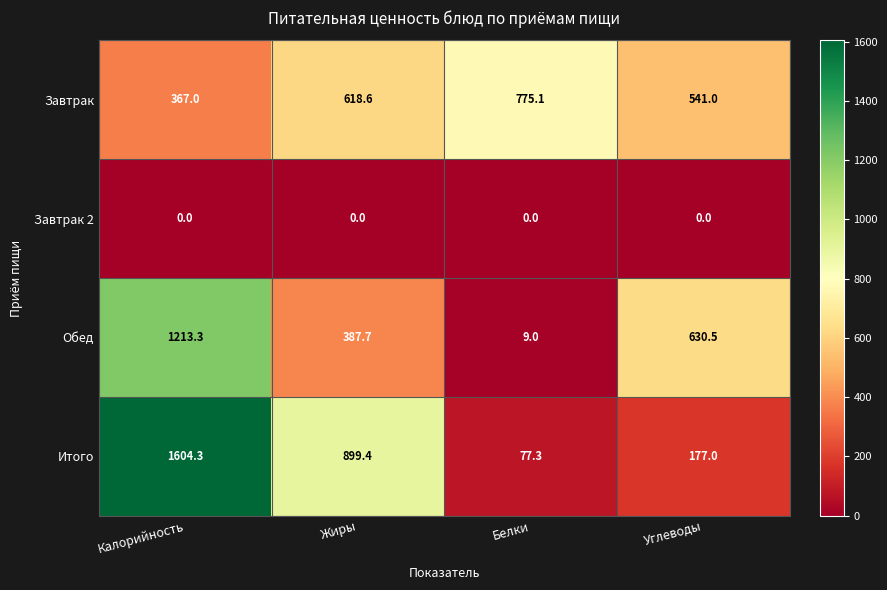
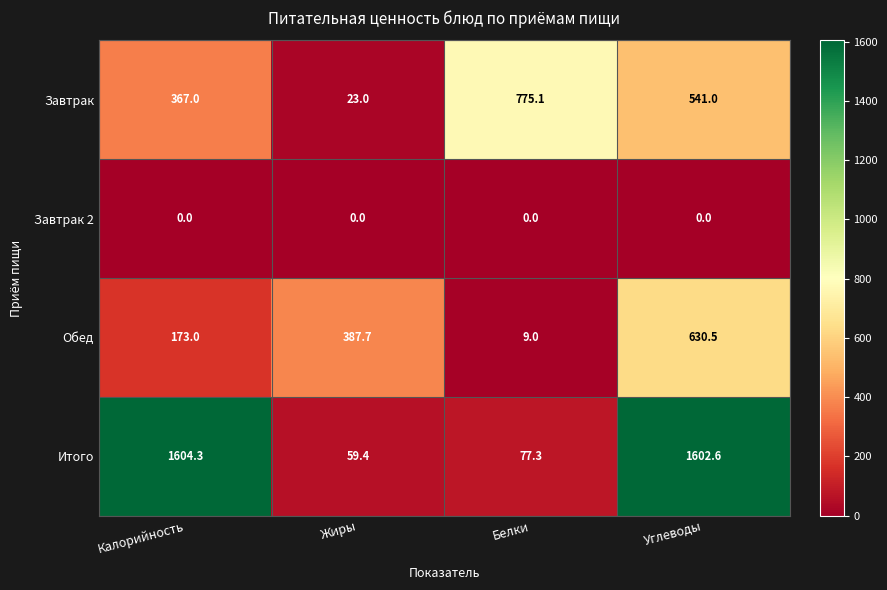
Завтрак, Жиры: 618.6 -> 23.0
Обед, Калорийность: 1213.3 -> 173.0
Итого, Жиры: 899.4 -> 59.4
Итого, Углеводы: 177.0 -> 1602.6
